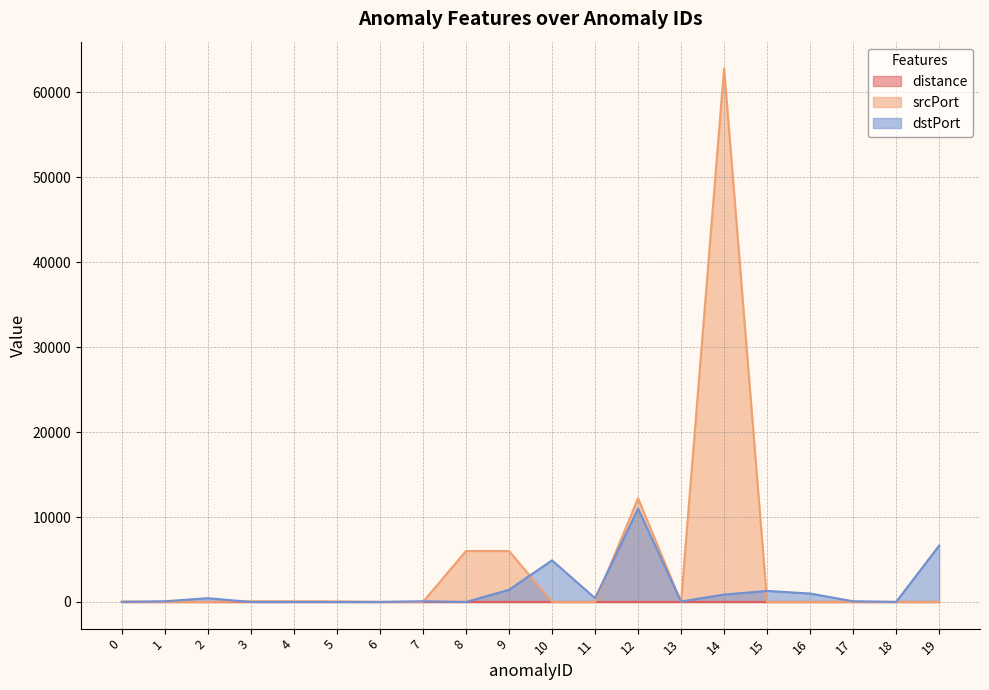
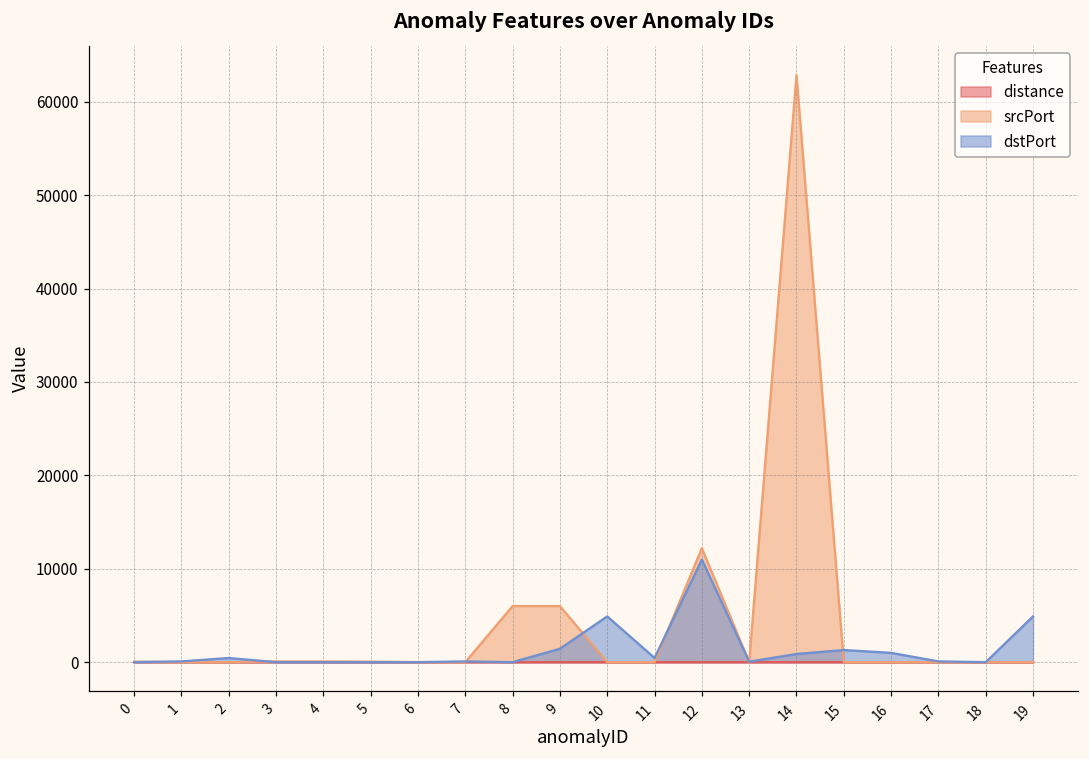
dstPort, 19: 7000 -> 5000
